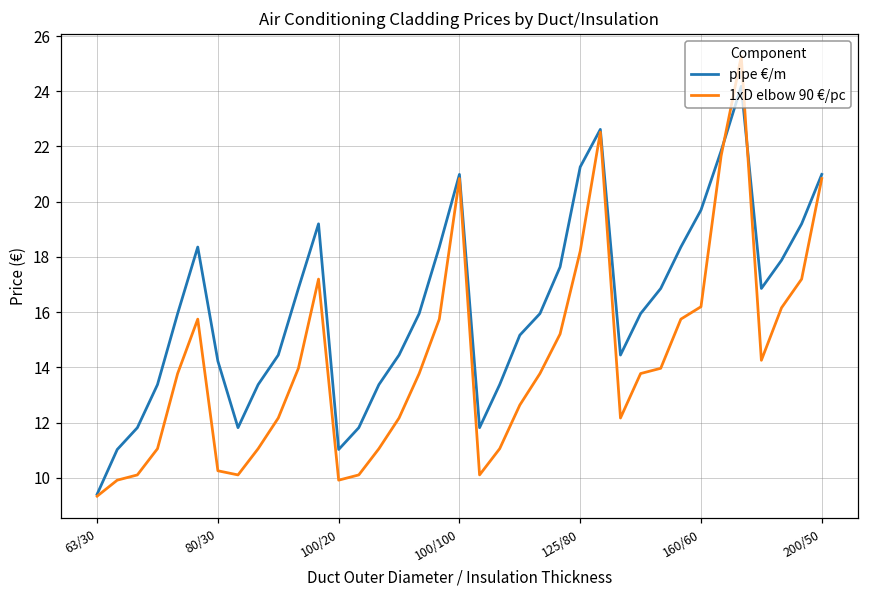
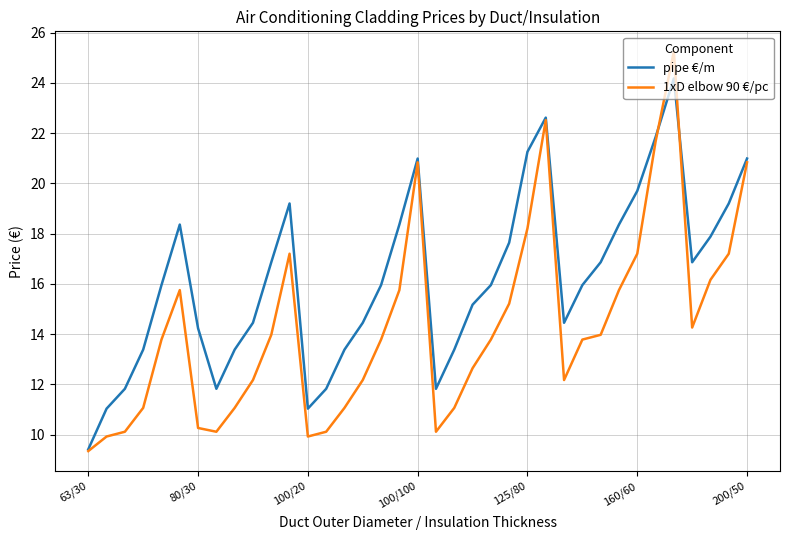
1xD elbow 90 €/pc, 160/60: 16.2 -> 17.2
